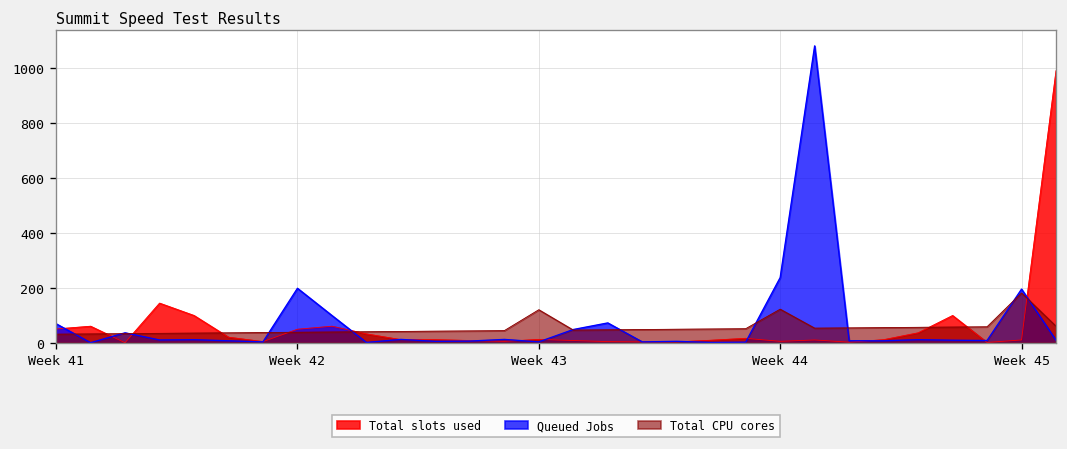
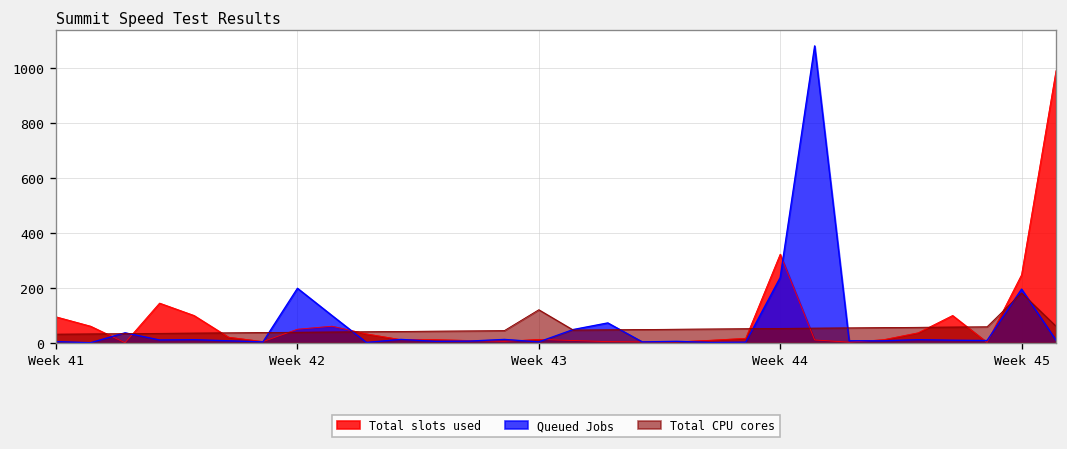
Total slots used, Week 41: 50 -> 90
Queued Jobs, Week 41: 70 -> 0
Total slots used, Week 44: 10 -> 320
Total CPU cores, Week 44: 120 -> 50
Total slots used, Week 45: 10 -> 250
